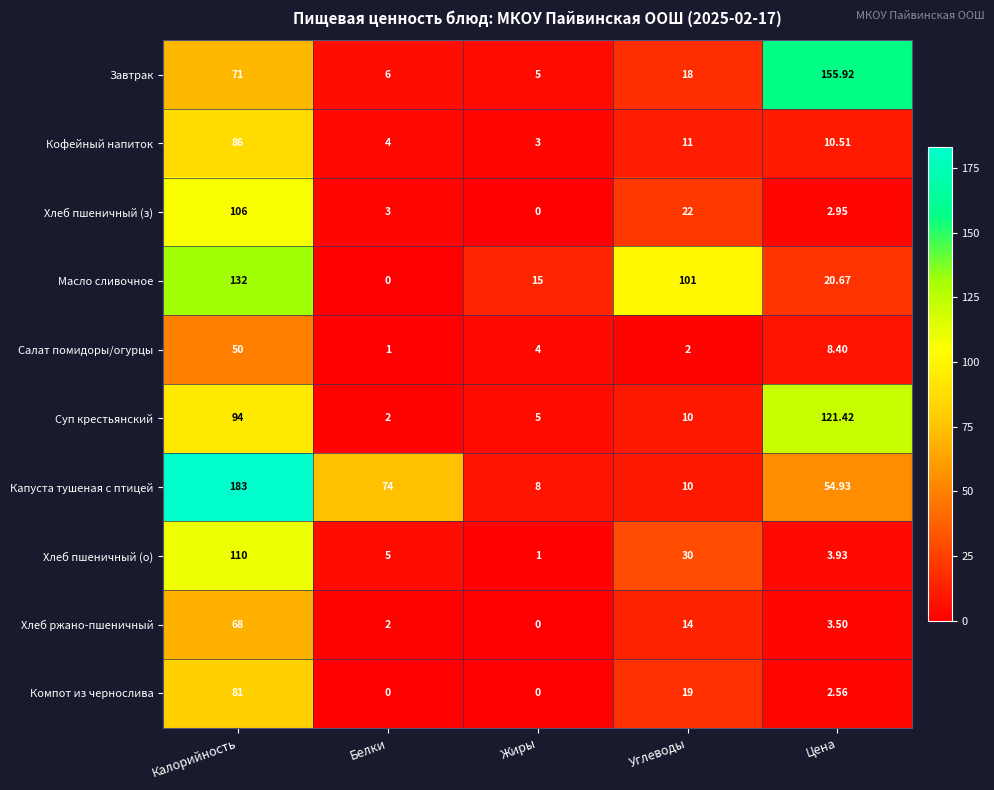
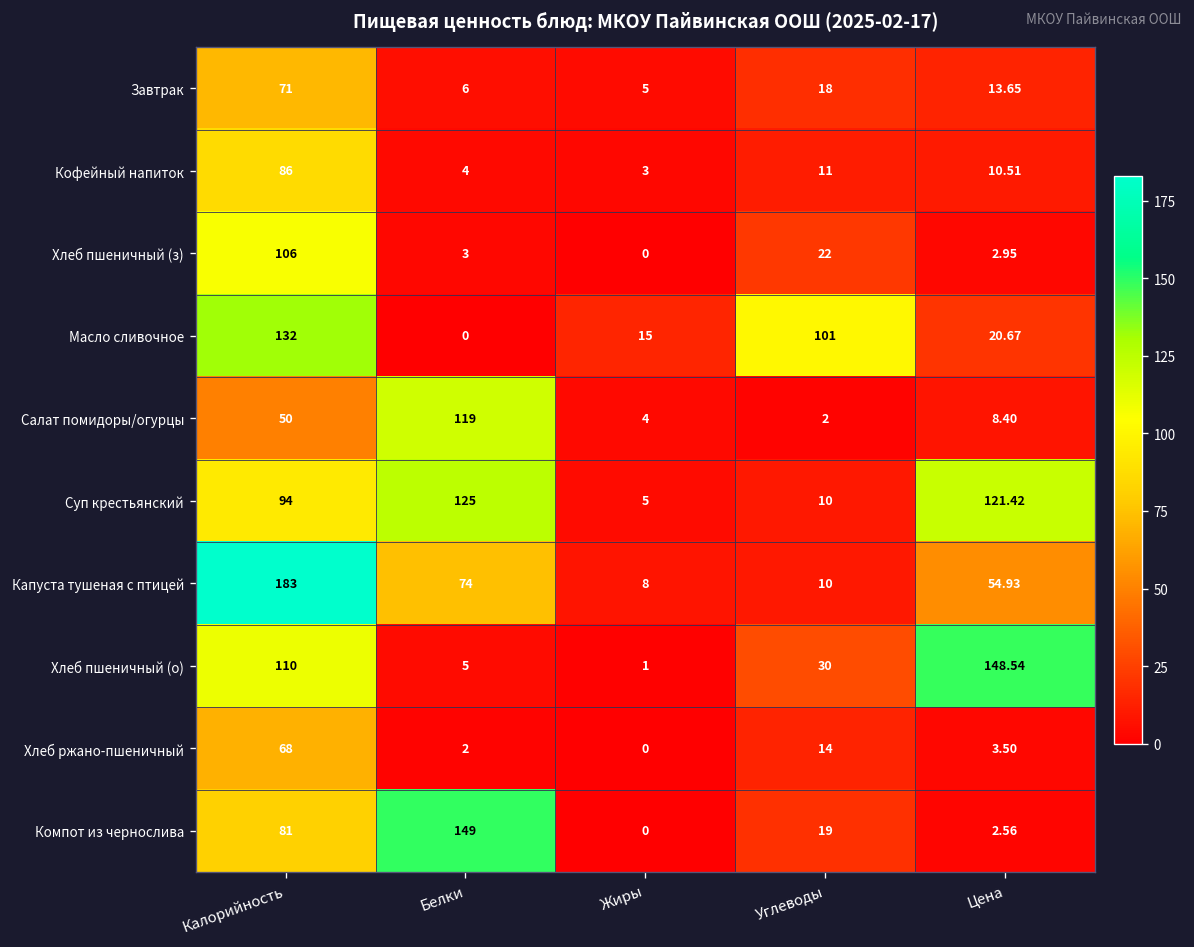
Завтрак, Цена: 155.92 -> 13.65
Салат помидоры/огурцы, Белки: 1 -> 119
Суп крестьянский, Белки: 2 -> 125
Хлеб пшеничный (о), Цена: 3.93 -> 148.54
Компот из чернослива, Белки: 0 -> 149
